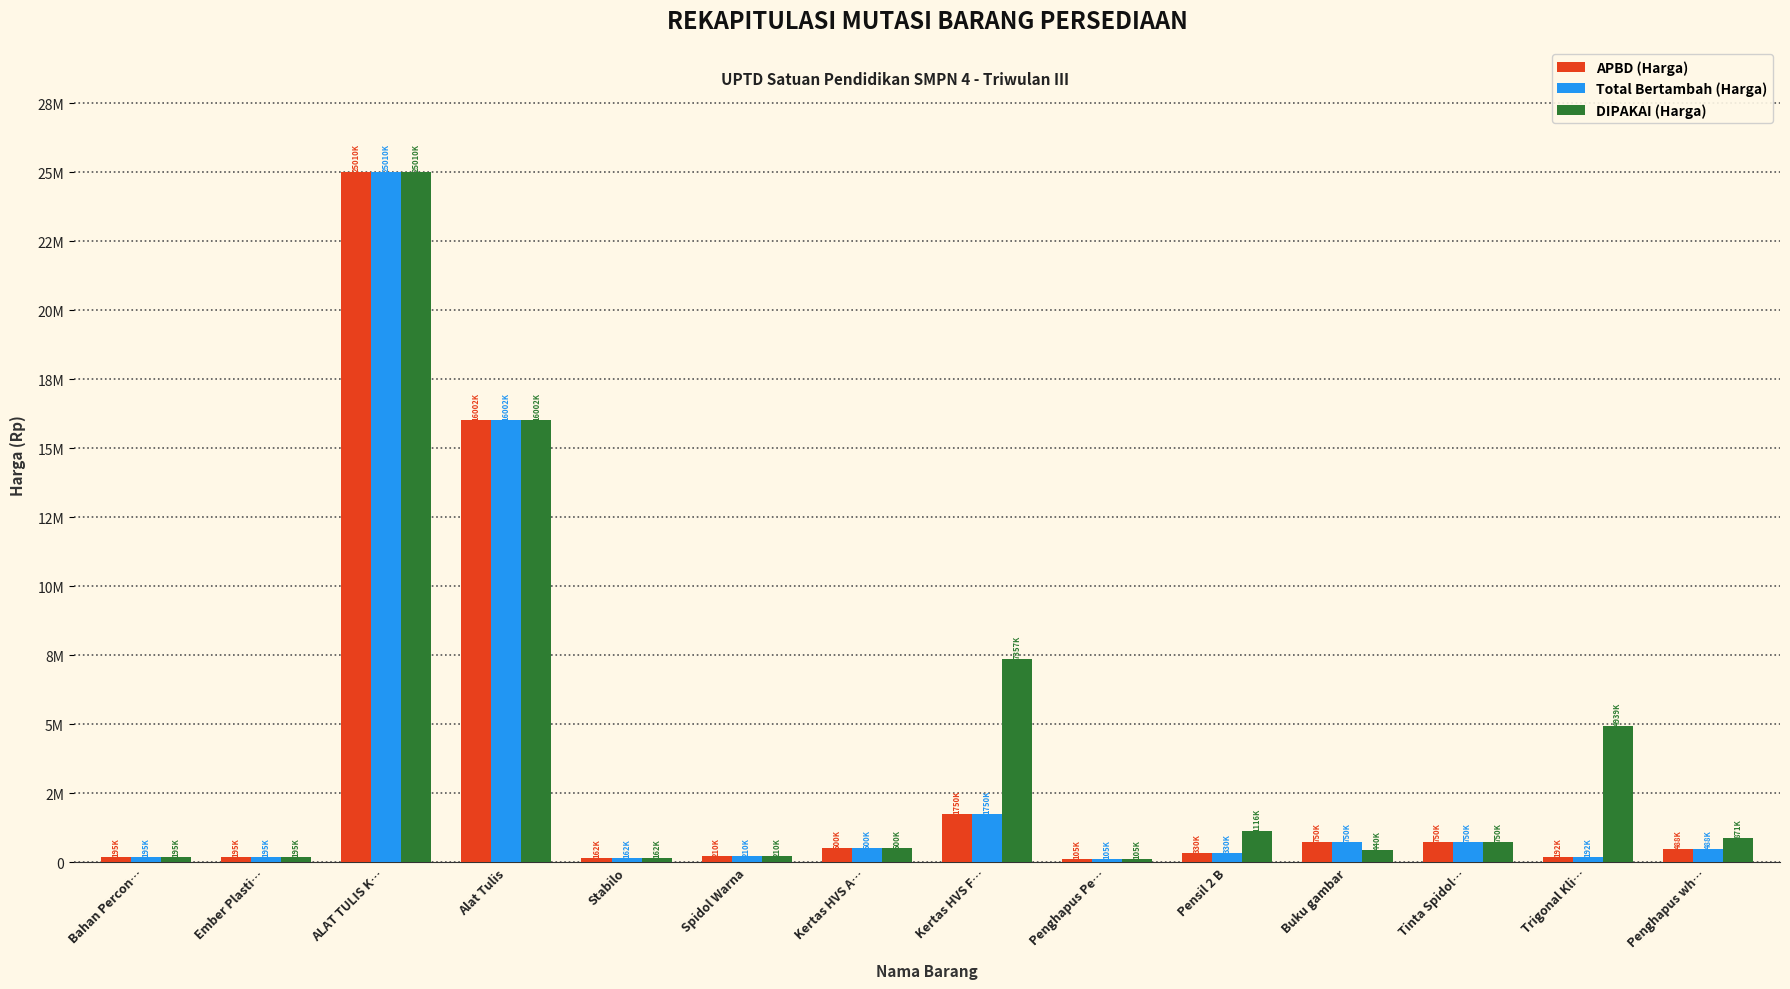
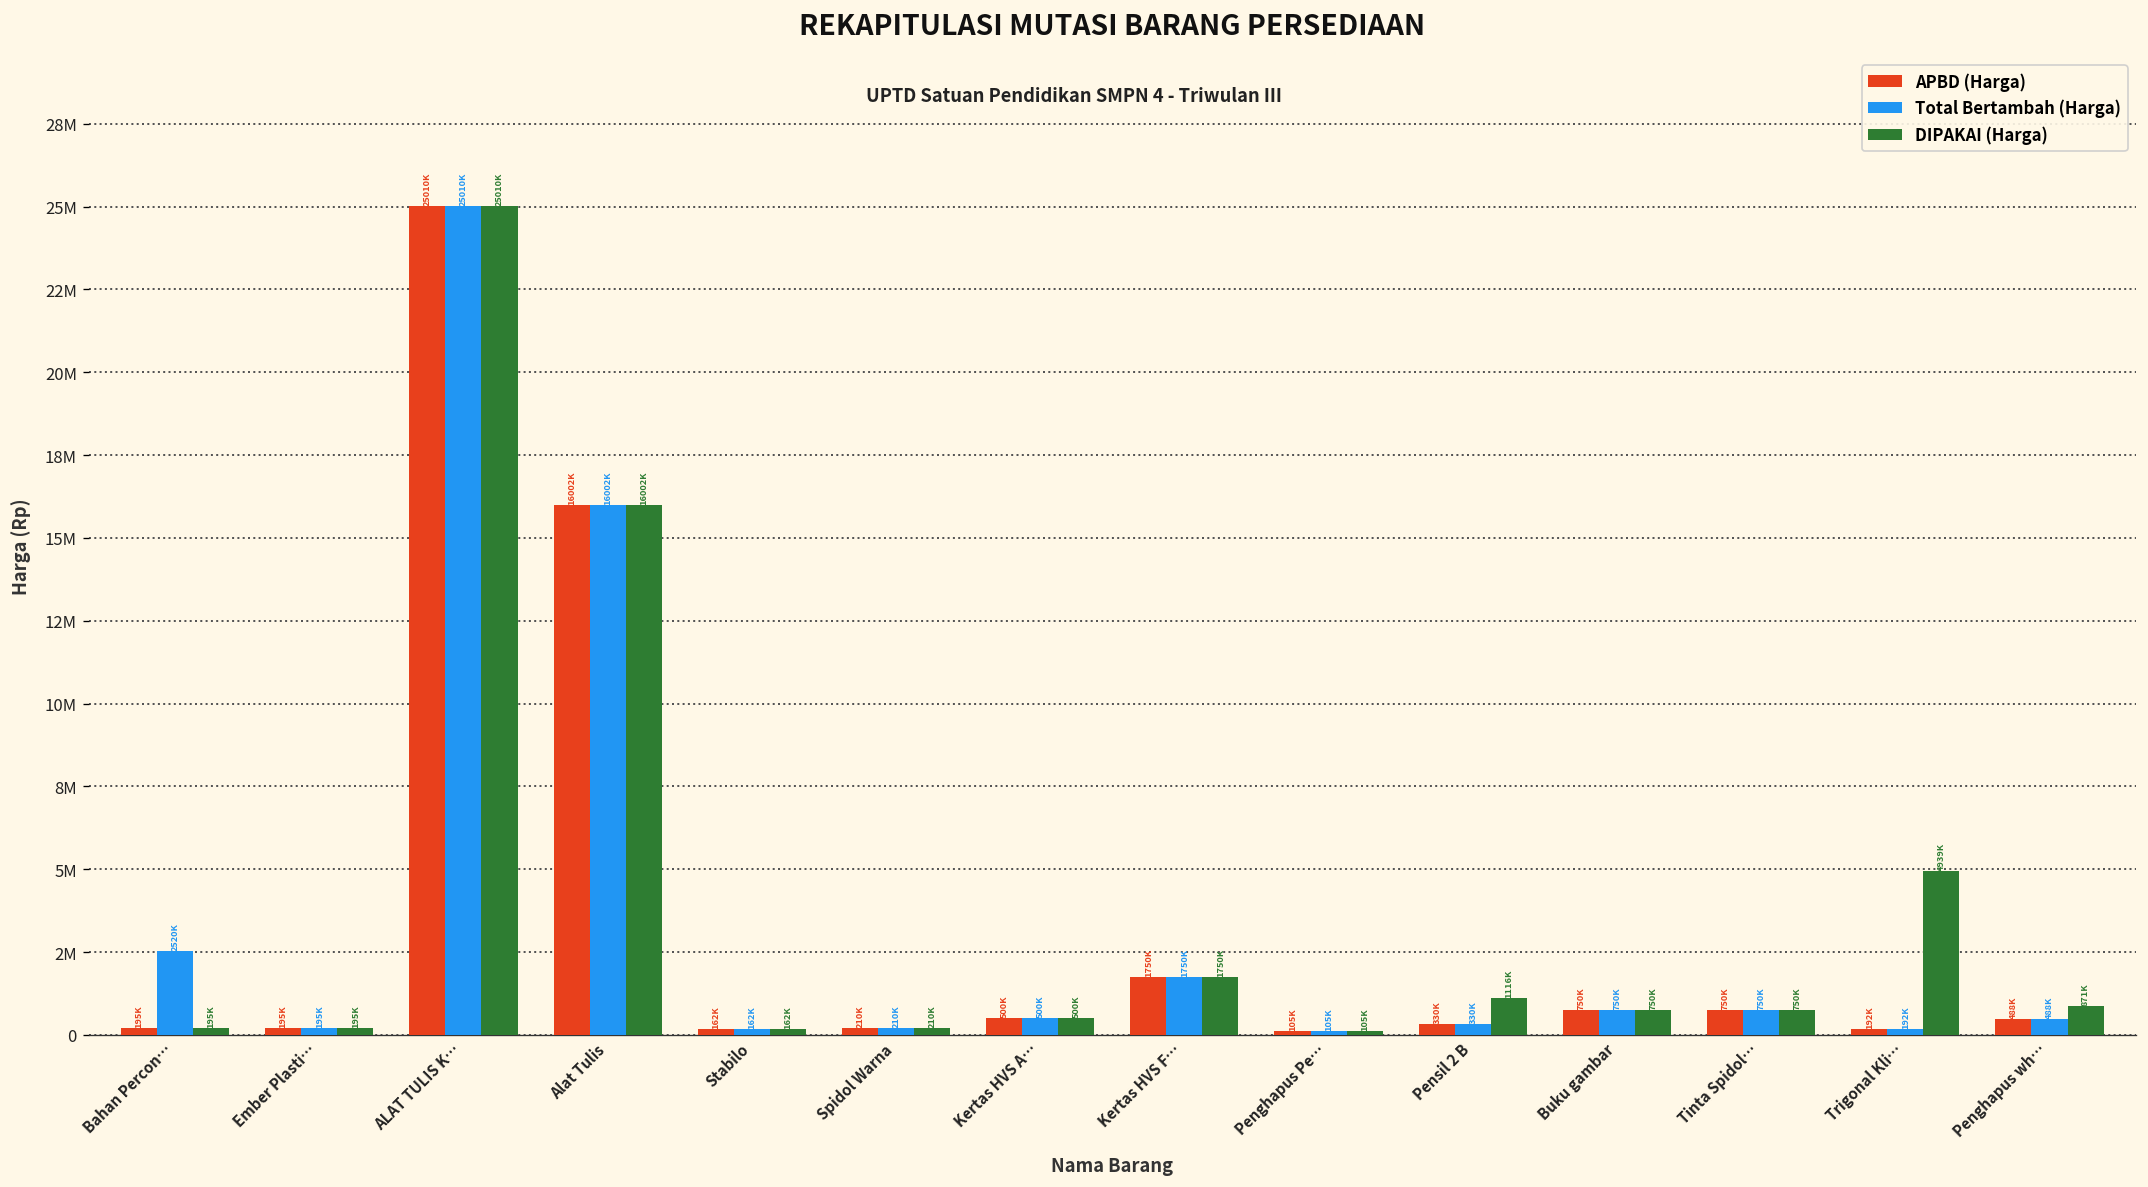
Total Bertambah (Harga), Bahan Percon…: 195K -> 2520K
DIPAKAI (Harga), Kertas HVS F…: 7357K -> 1750K
DIPAKAI (Harga), Buku gambar: 440K -> 750K
